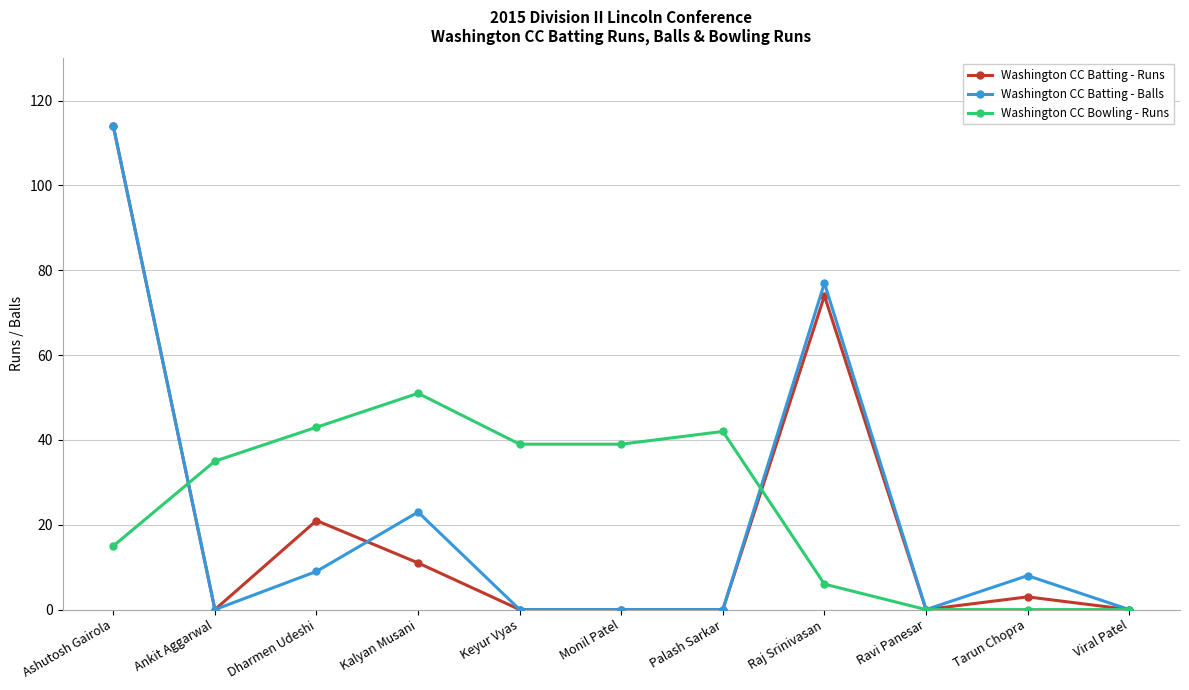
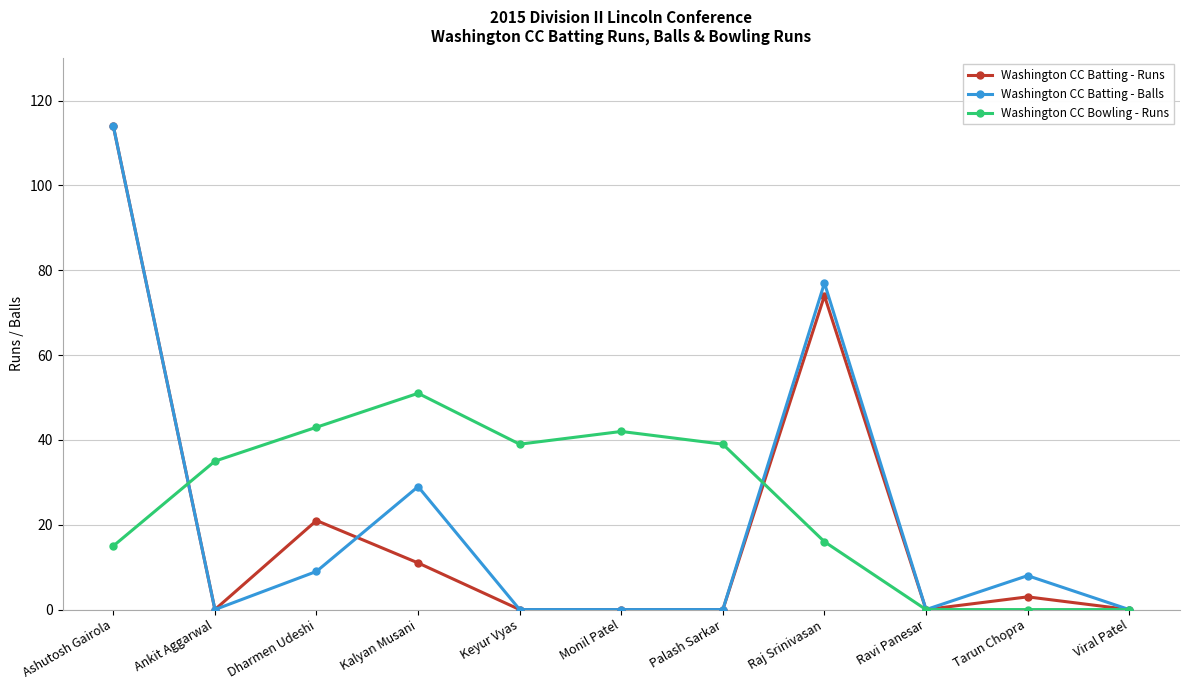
Washington CC Batting - Balls, Kalyan Musani: 23 -> 29
Washington CC Bowling - Runs, Monil Patel: 39 -> 42
Washington CC Bowling - Runs, Palash Sarkar: 42 -> 39
Washington CC Bowling - Runs, Raj Srinivasan: 6 -> 16
